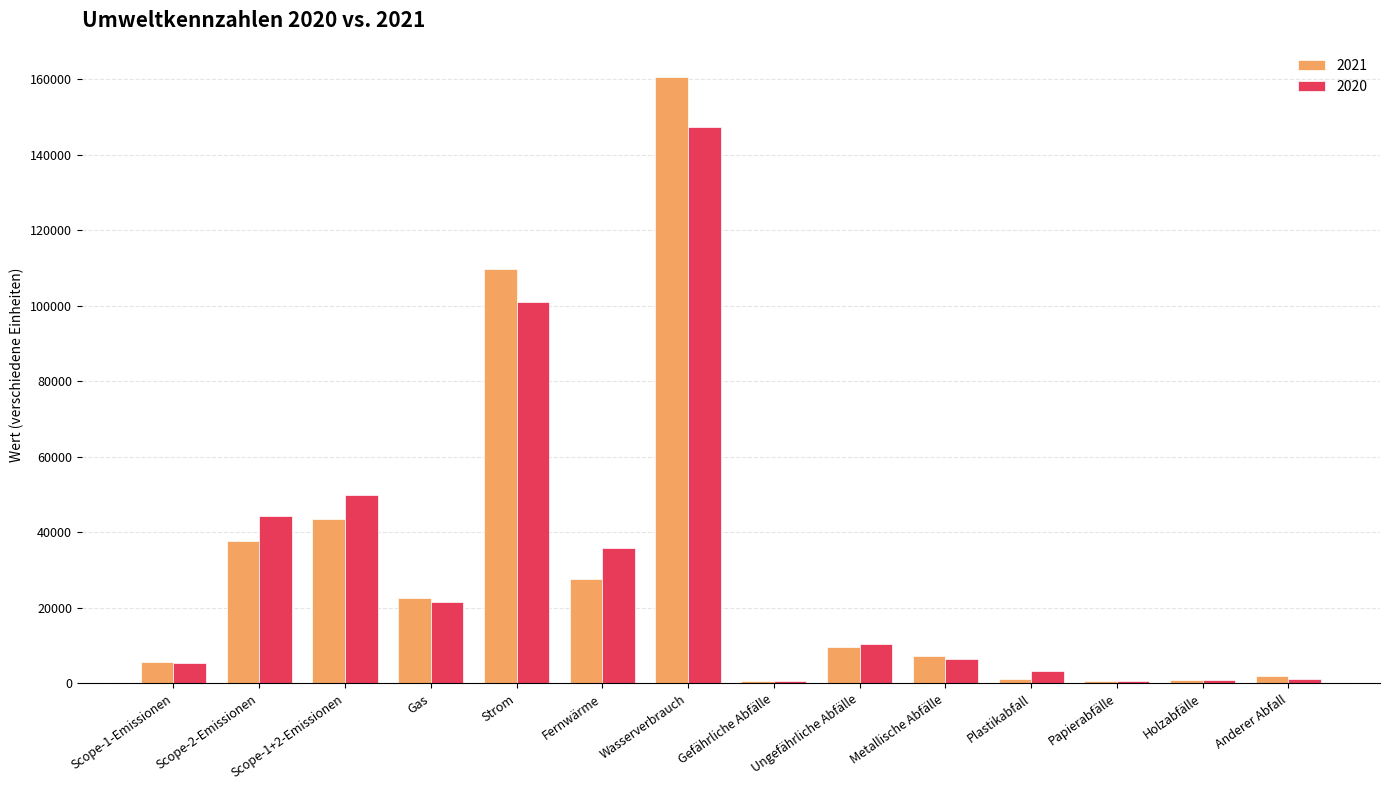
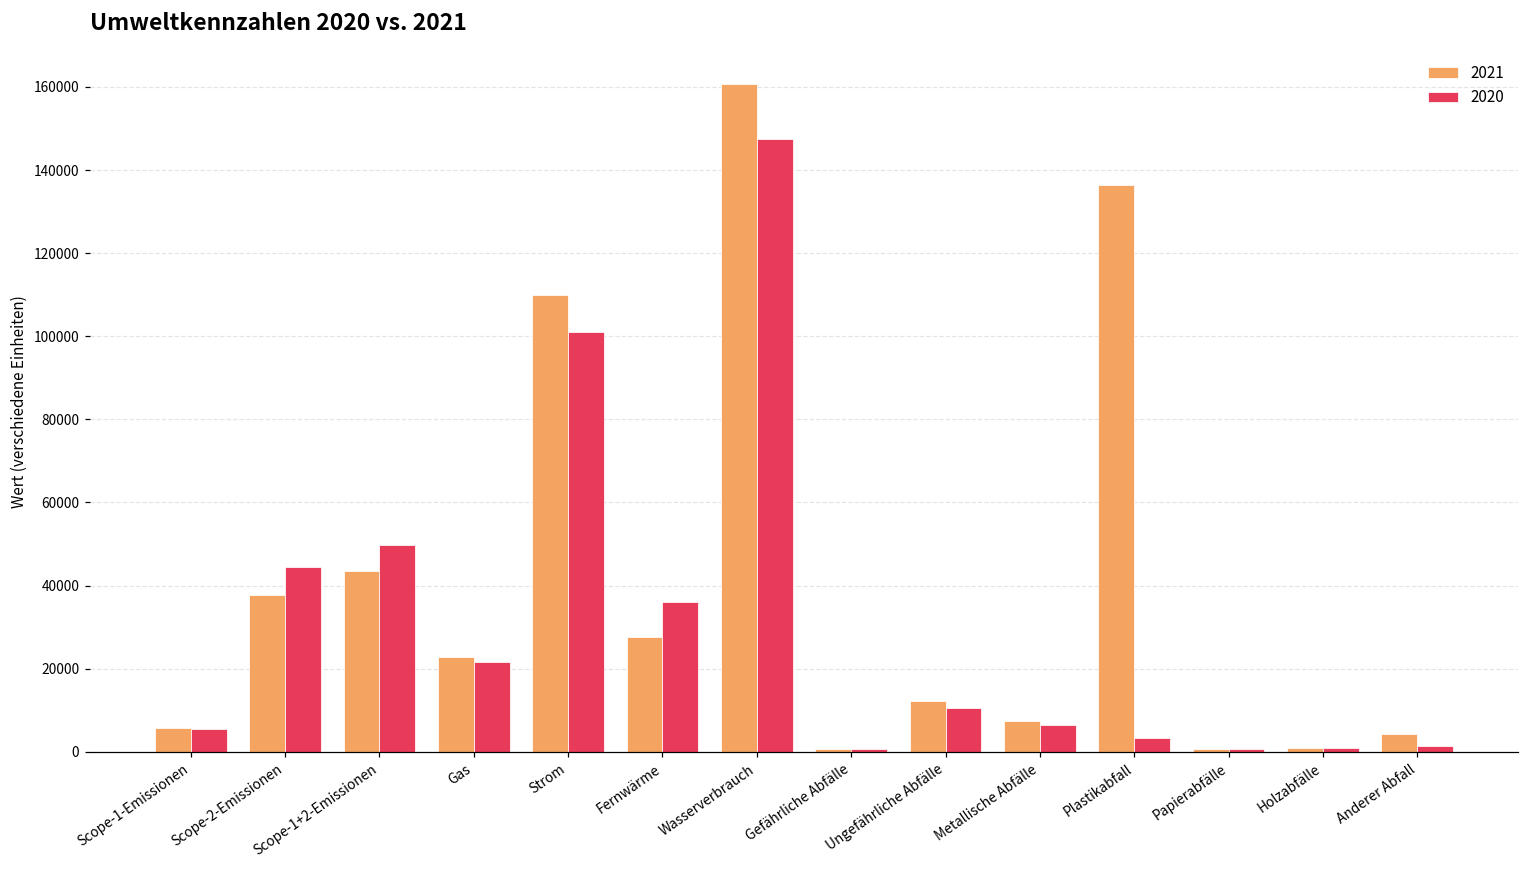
2021, Ungefährliche Abfälle: 10000 -> 12000
2021, Plastikabfall: 1000 -> 137000
2021, Anderer Abfall: 2000 -> 4000
